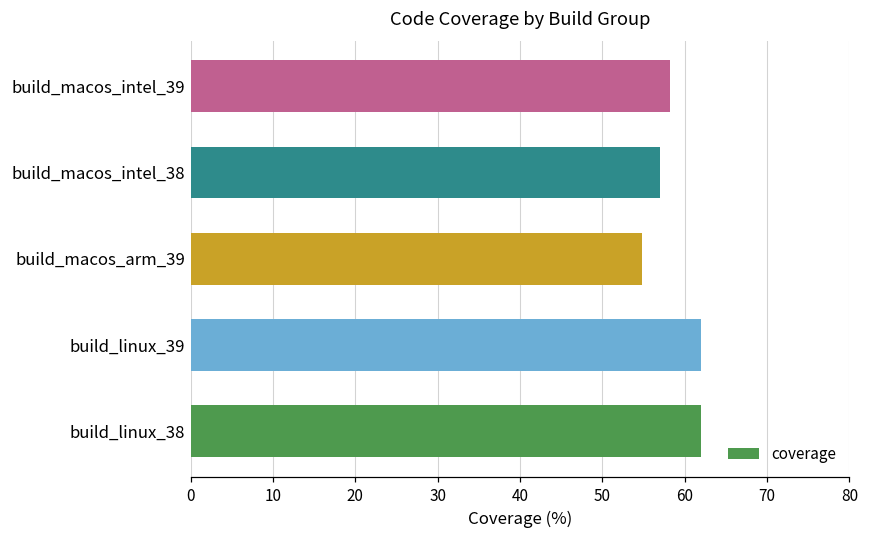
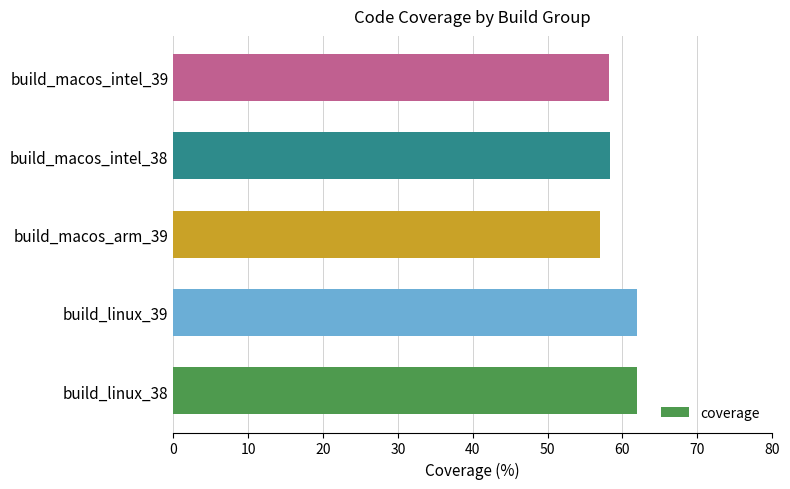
build_macos_intel_38: 57 -> 58
build_macos_arm_39: 55 -> 57
